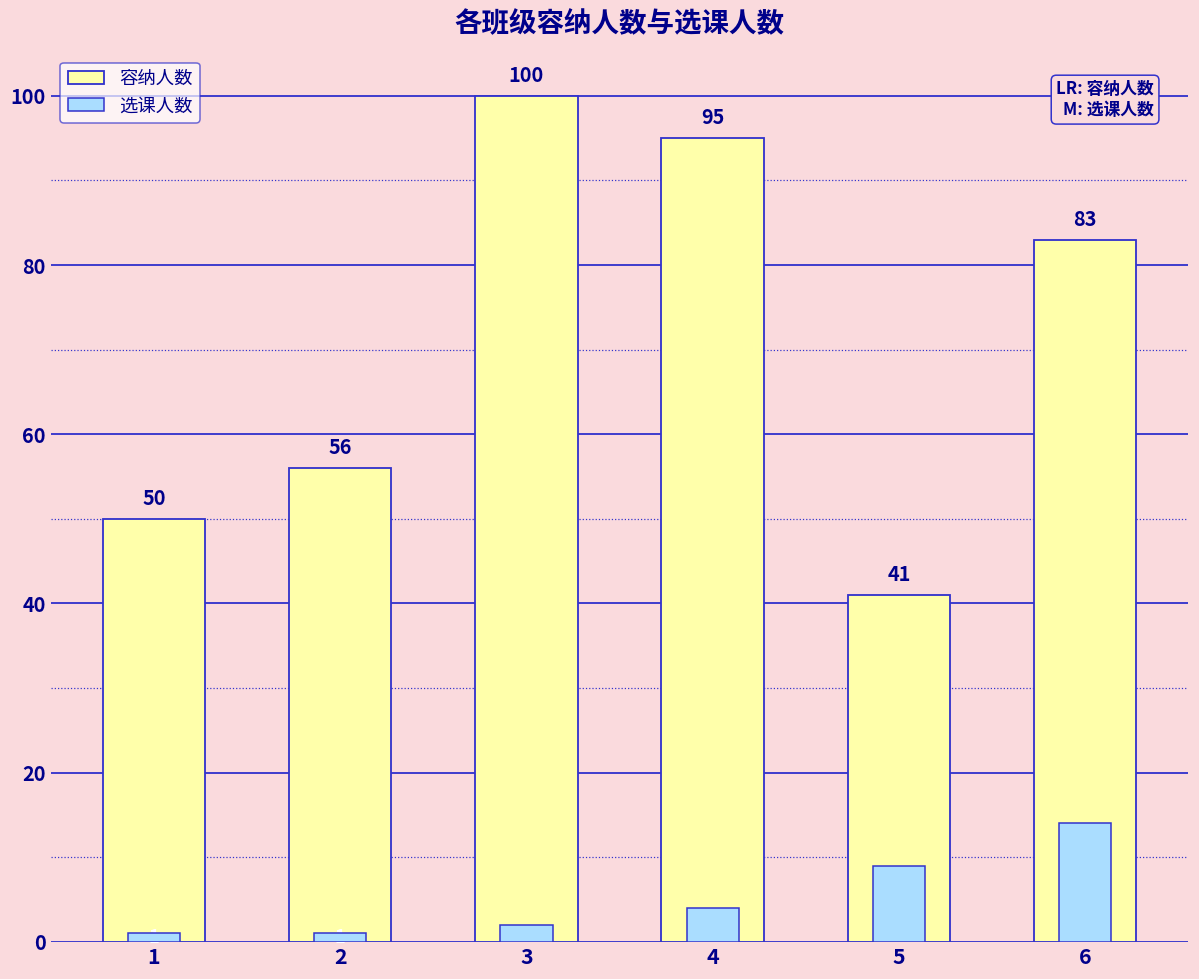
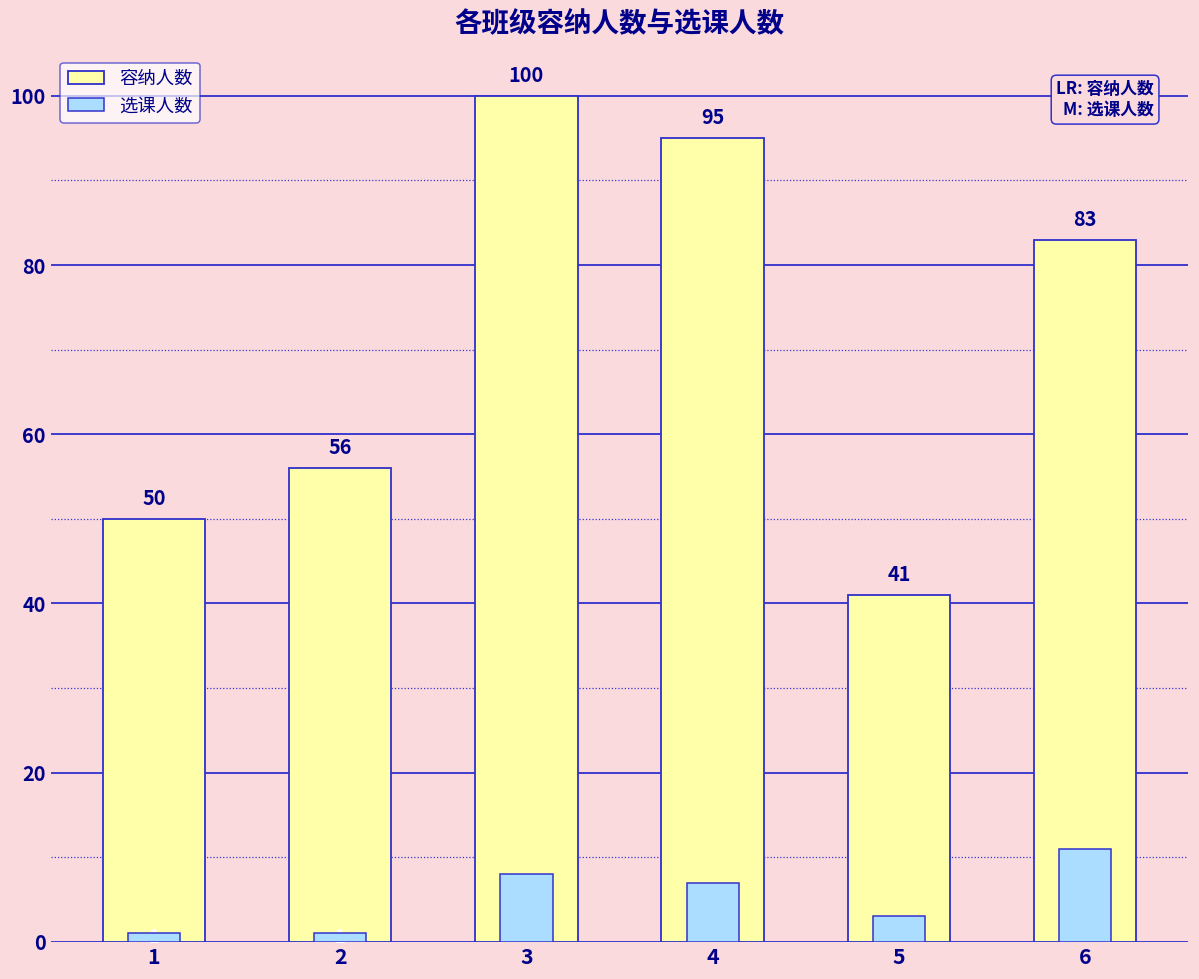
选课人数, 3: 2 -> 8
选课人数, 4: 4 -> 7
选课人数, 5: 9 -> 3
选课人数, 6: 14 -> 11
